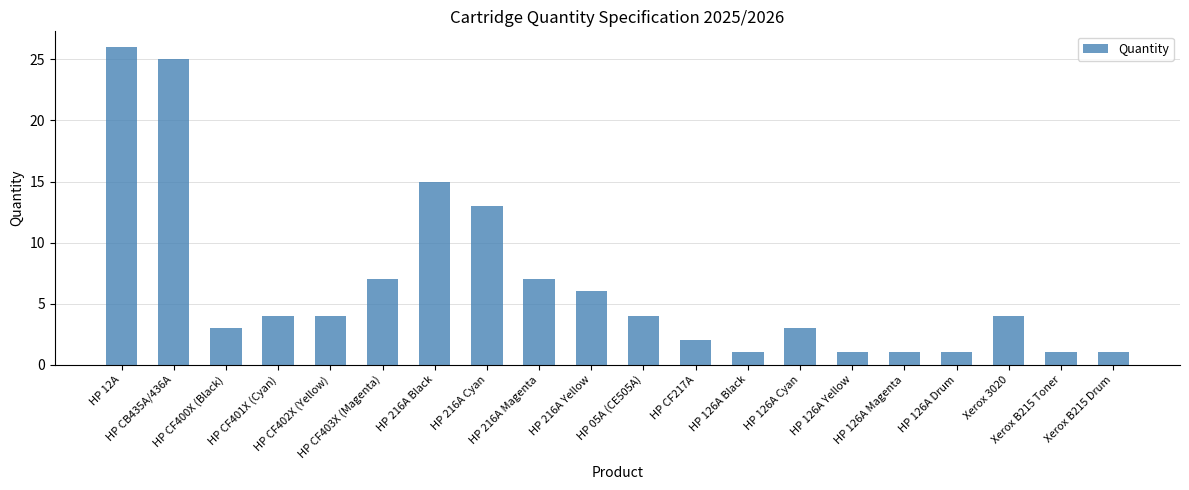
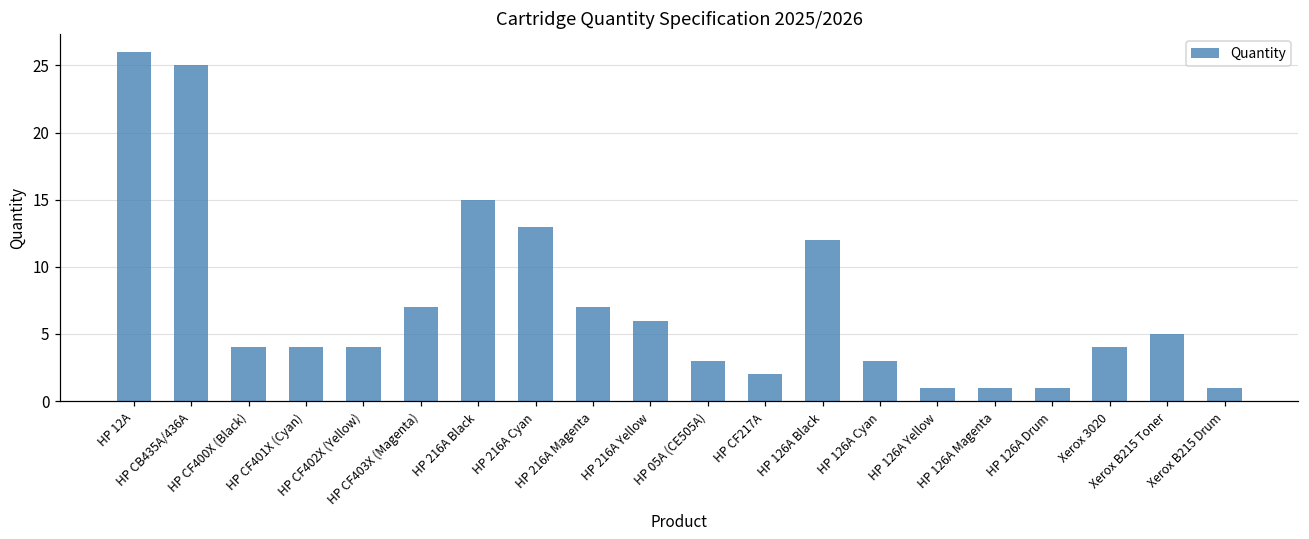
HP CF400X (Black): 3 -> 4
HP 05A (CE505A): 4 -> 3
HP 126A Black: 1 -> 12
Xerox B215 Toner: 1 -> 5
